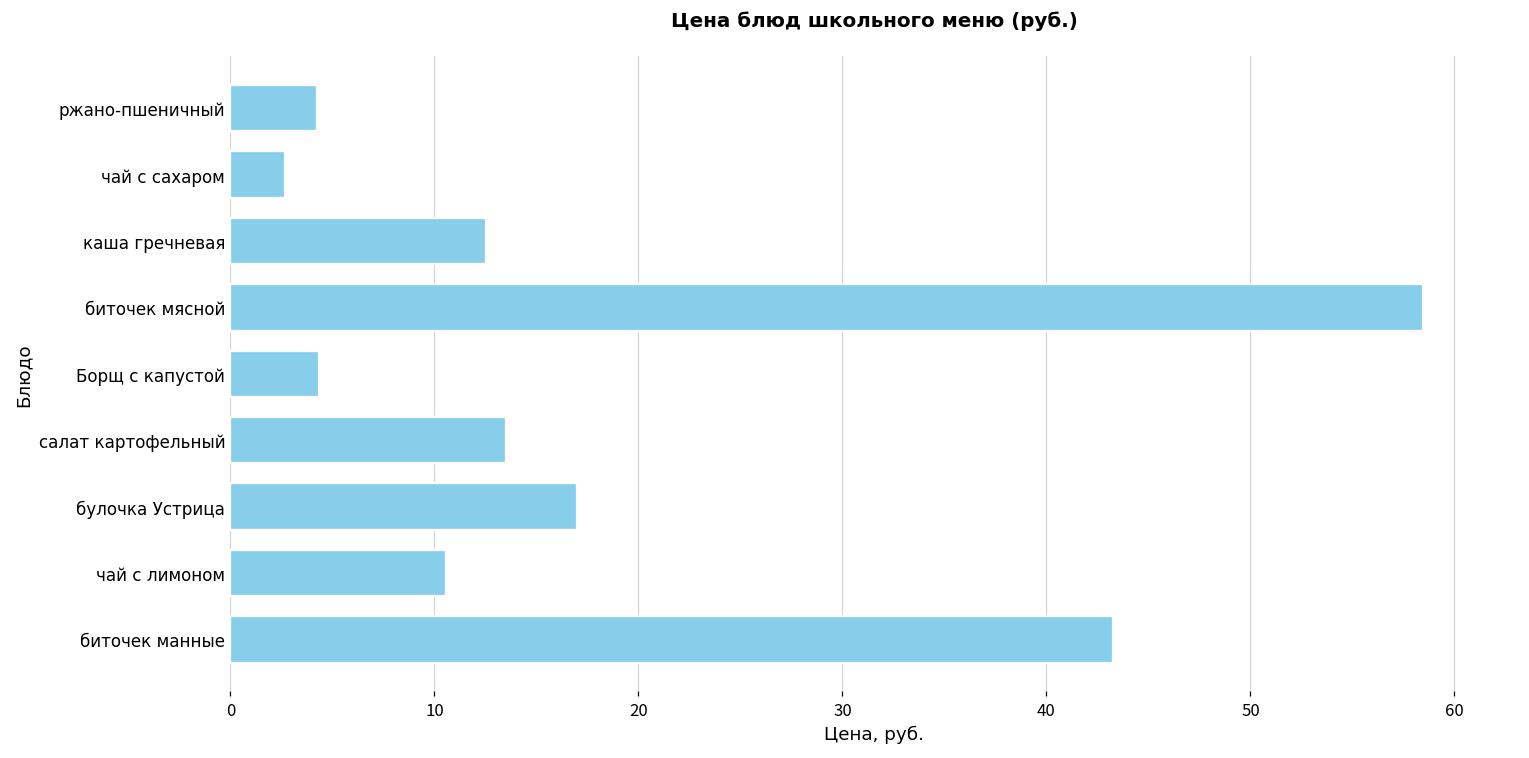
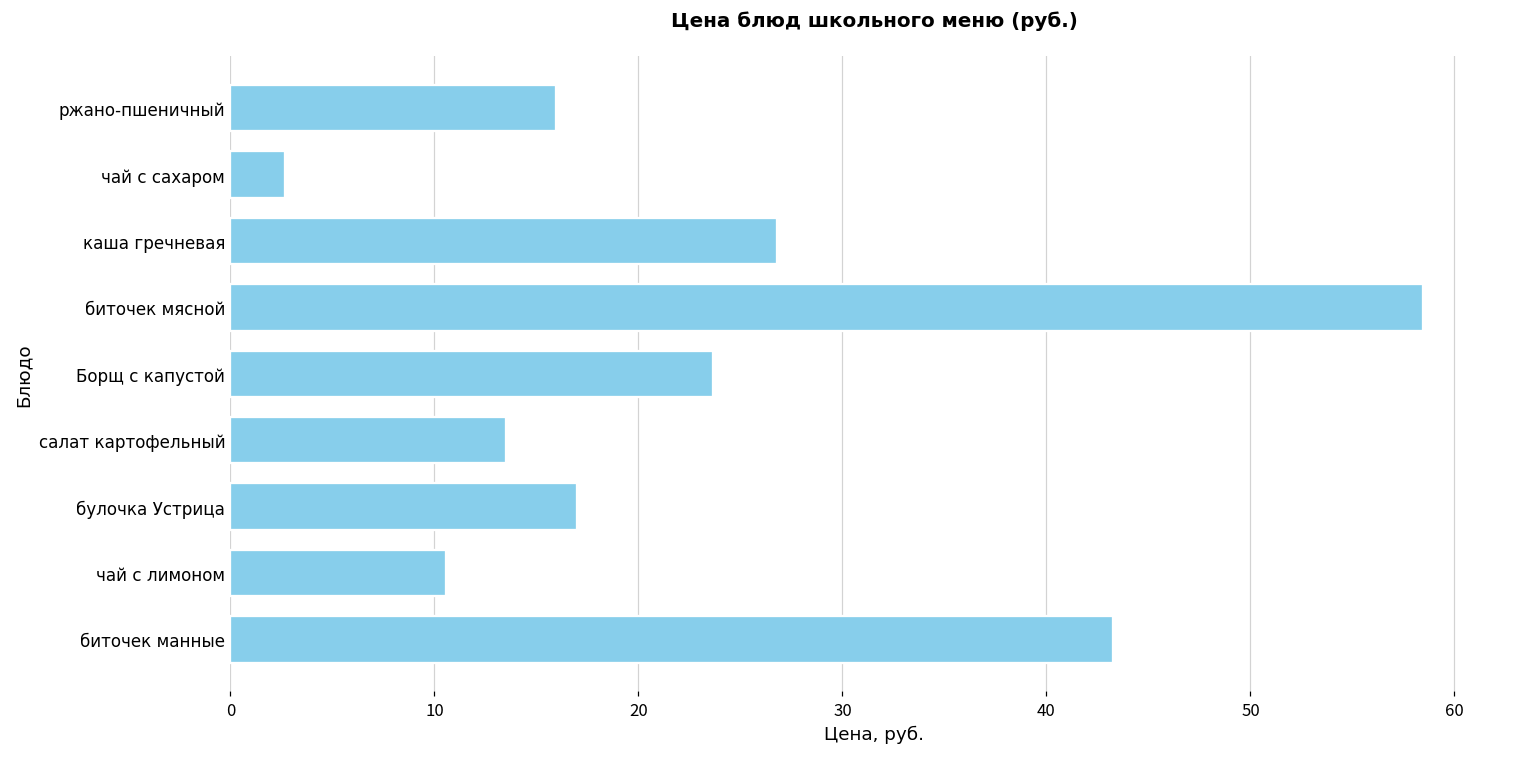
ржано-пшеничный: 4.3 -> 16.0
каша гречневая: 12.5 -> 26.8
Борщ с капустой: 4.4 -> 23.7
